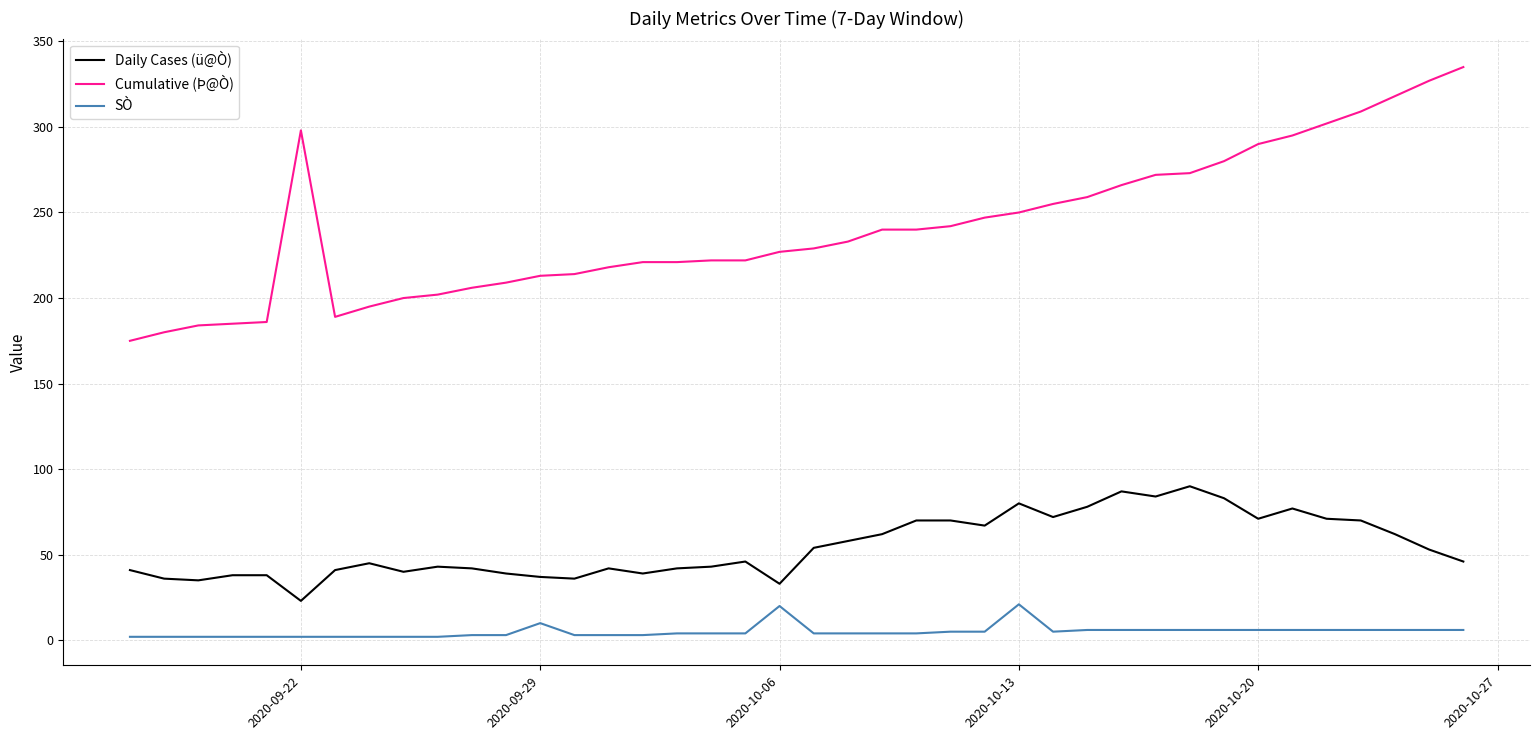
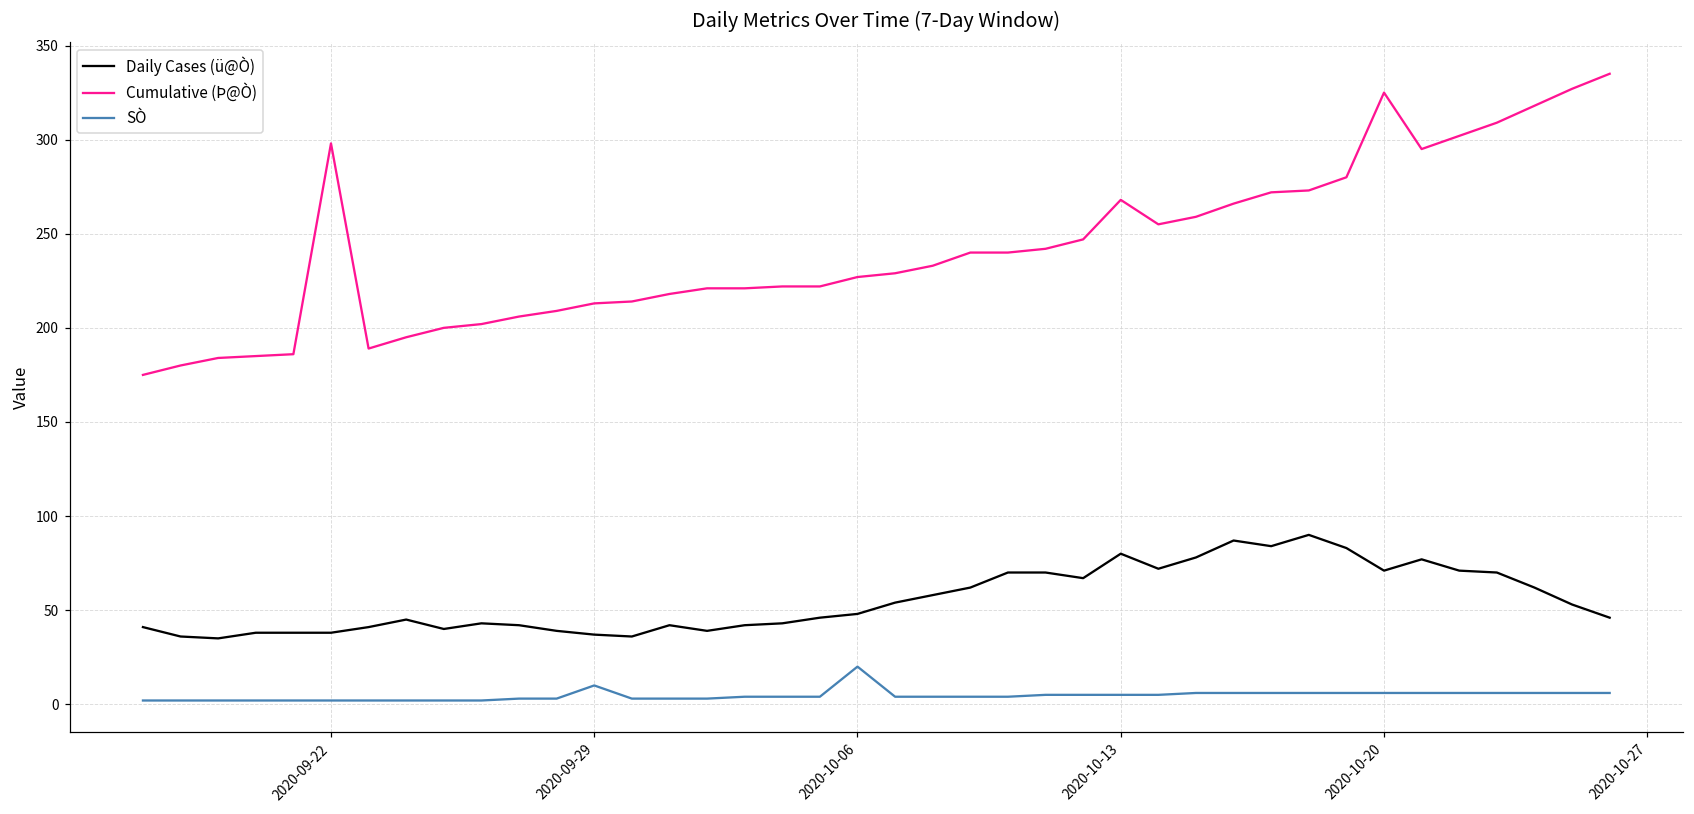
Daily Cases (ü@Ò), 2020-09-22: 23 -> 38
Daily Cases (ü@Ò), 2020-10-06: 33 -> 48
Cumulative (Þ@Ò), 2020-10-13: 250 -> 268
SÒ, 2020-10-13: 21 -> 5
Cumulative (Þ@Ò), 2020-10-20: 290 -> 325
